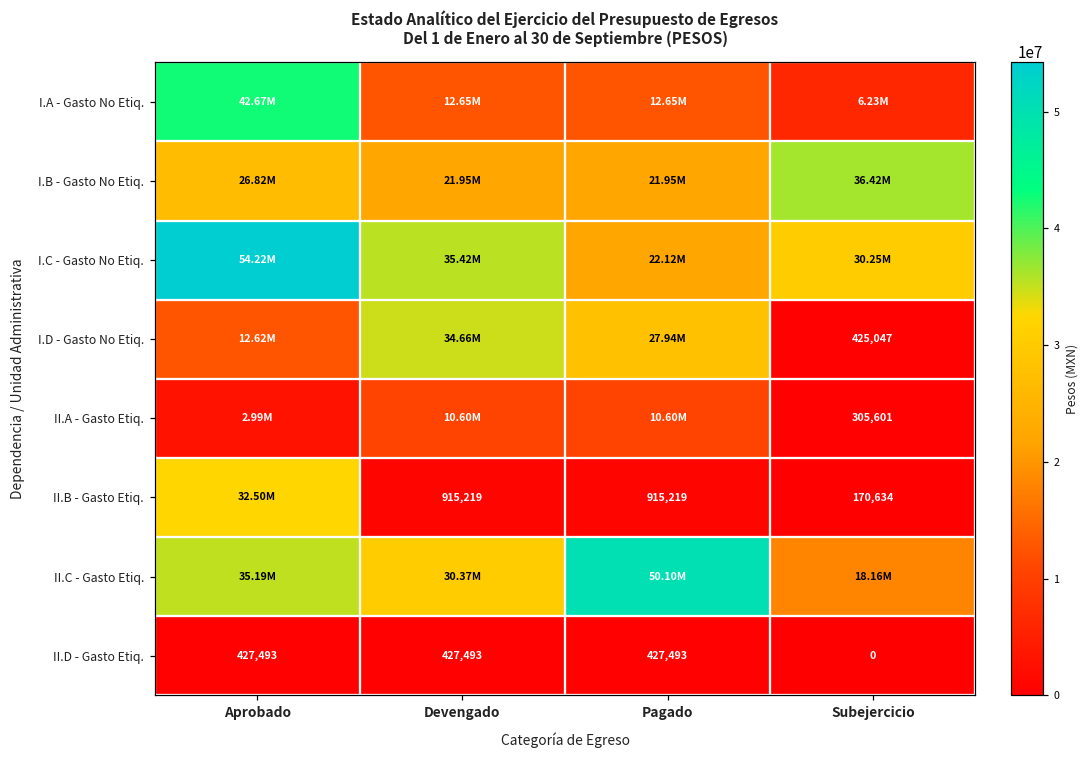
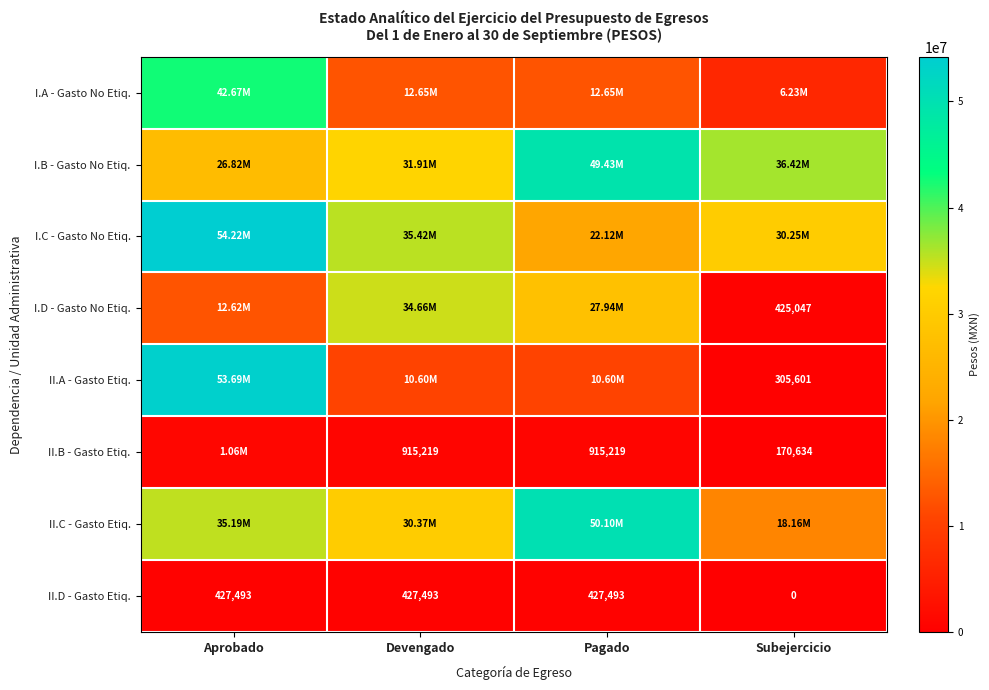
I.B - Gasto No Etiq., Devengado: 21.95M -> 31.91M
I.B - Gasto No Etiq., Pagado: 21.95M -> 49.43M
II.A - Gasto Etiq., Aprobado: 2.99M -> 53.69M
II.B - Gasto Etiq., Aprobado: 32.50M -> 1.06M
